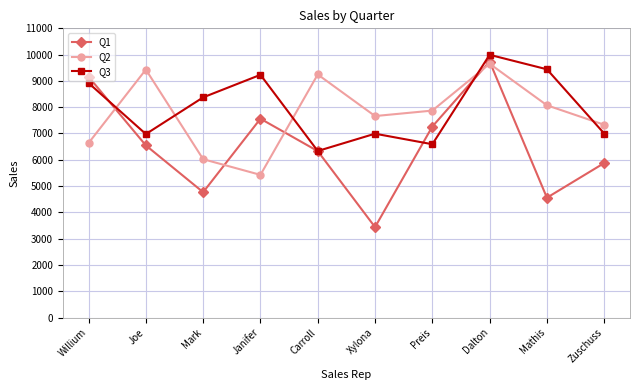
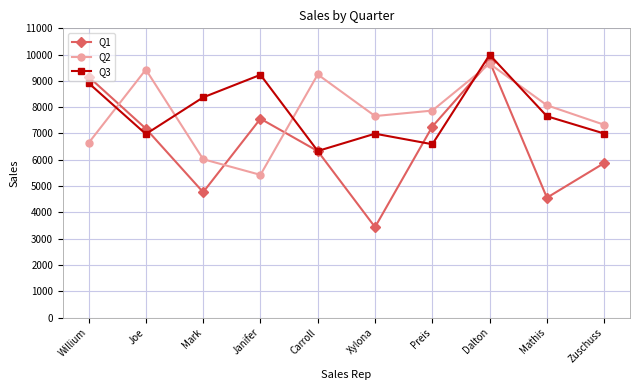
Q1, Joe: 6500 -> 7200
Q3, Mathis: 9400 -> 7700
